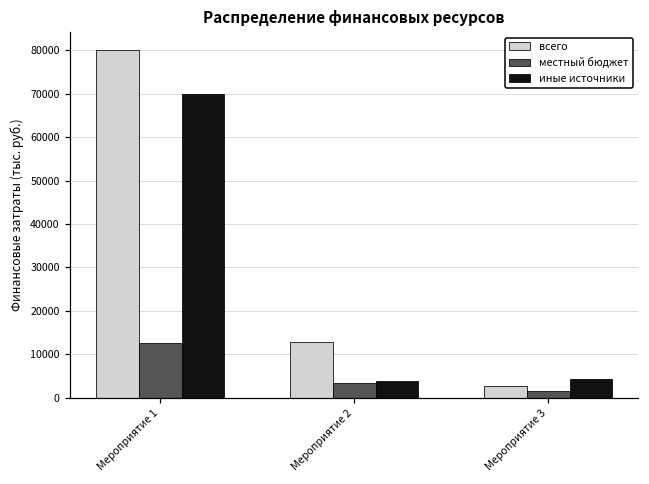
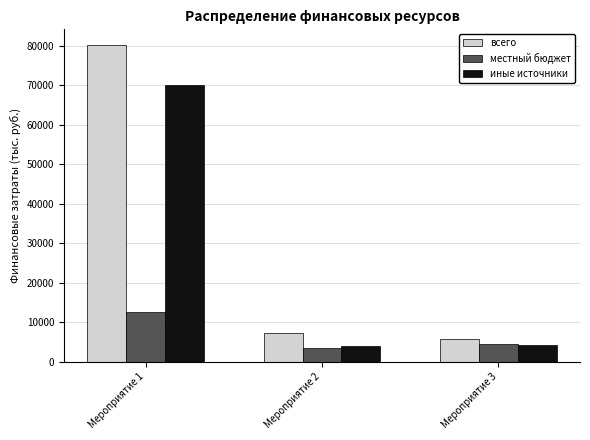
всего, Мероприятие 2: 13000 -> 7000
всего, Мероприятие 3: 3000 -> 6000
местный бюджет, Мероприятие 3: 2000 -> 4000
